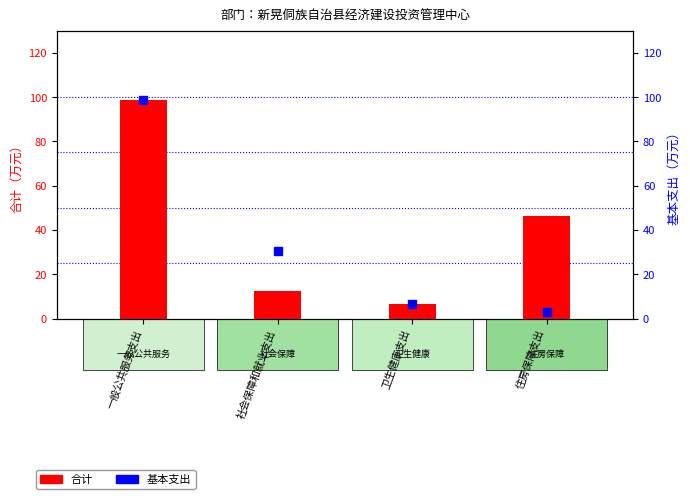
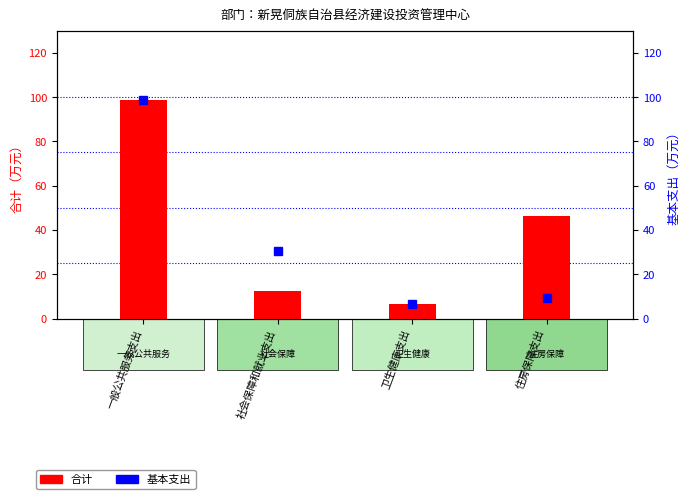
基本支出, 住房保障支出: 3 -> 9
